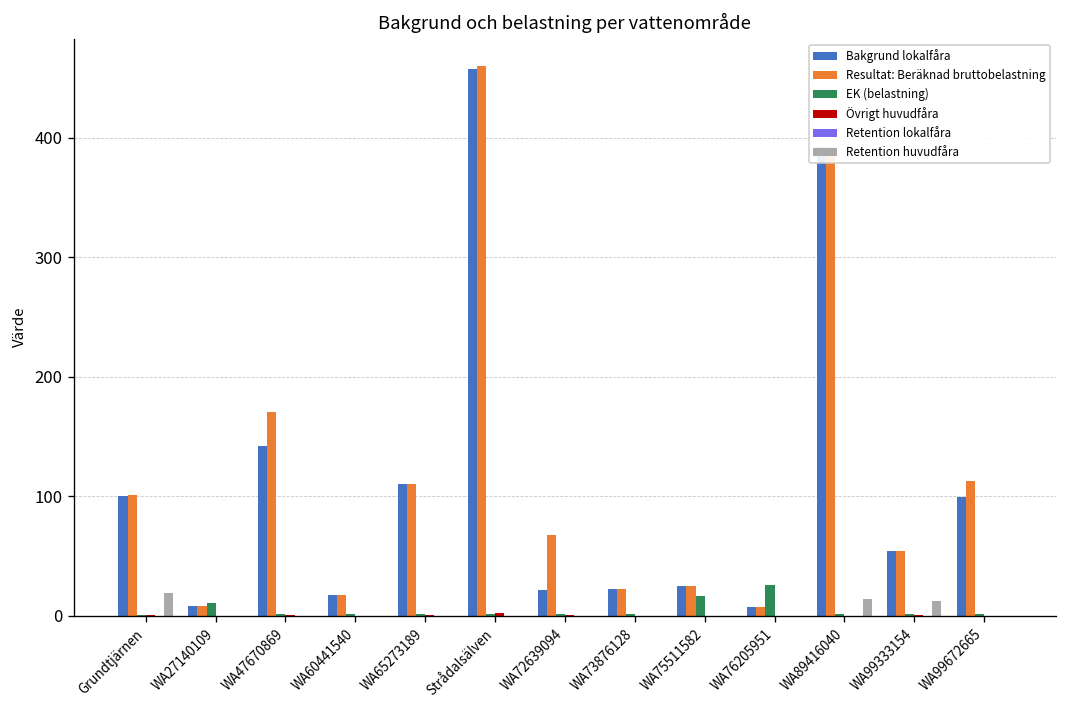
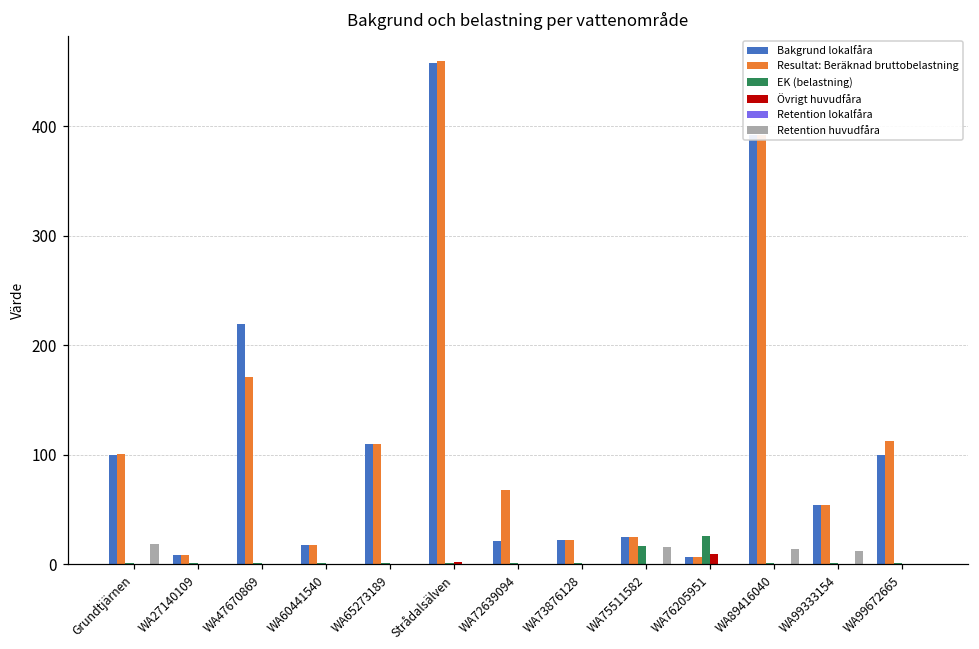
EK (belastning), WA27140109: 10 -> 0
Bakgrund lokalfåra, WA47670869: 140 -> 220
Retention huvudfåra, WA75511582: 0 -> 20
Övrigt huvudfåra, WA76205951: 0 -> 10
